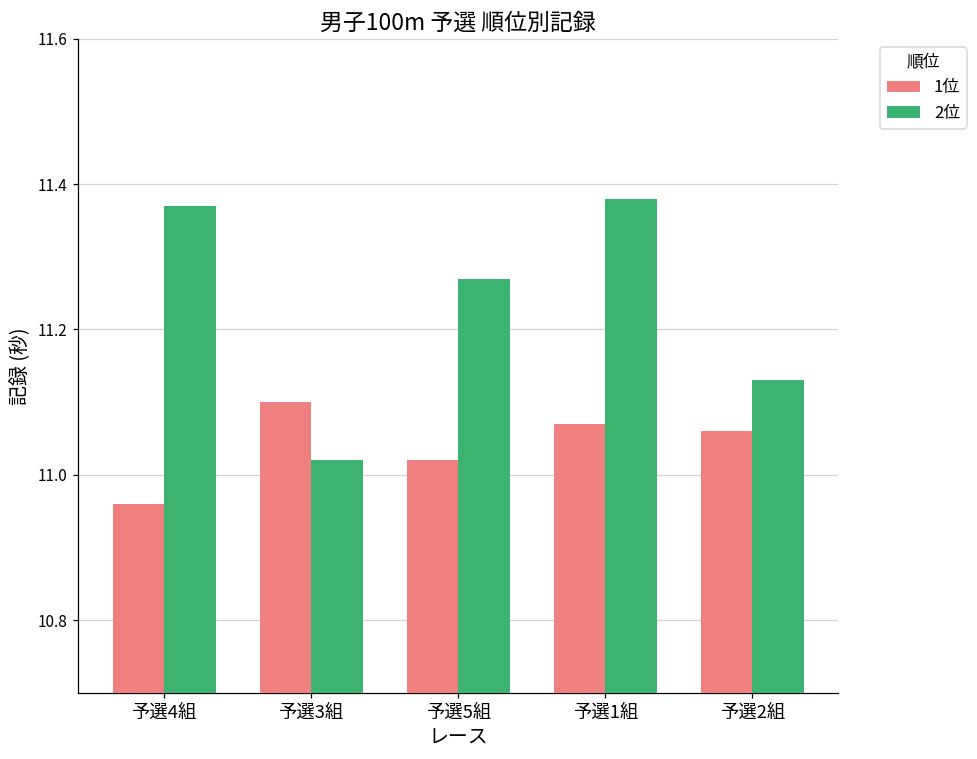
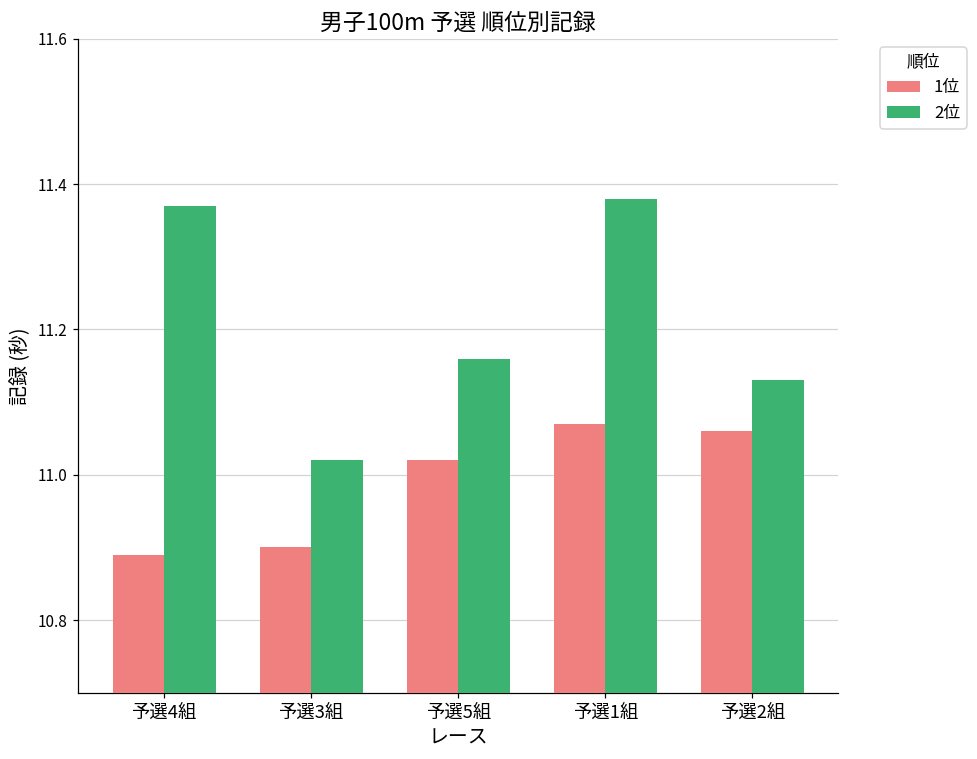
1位, 予選4組: 10.96 -> 10.89
1位, 予選3組: 11.1 -> 10.9
2位, 予選5組: 11.27 -> 11.16
